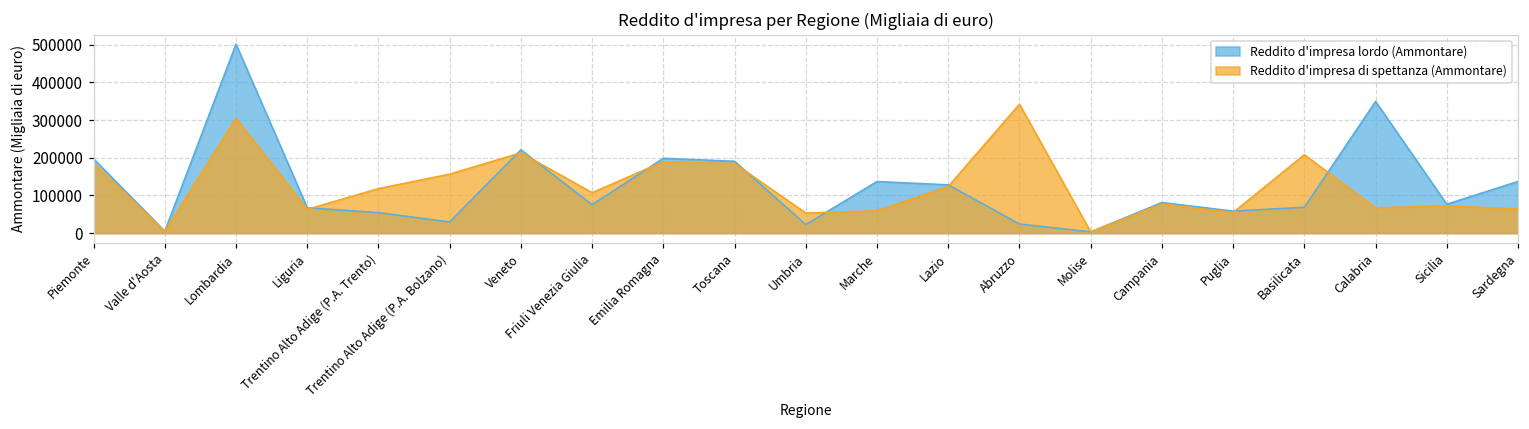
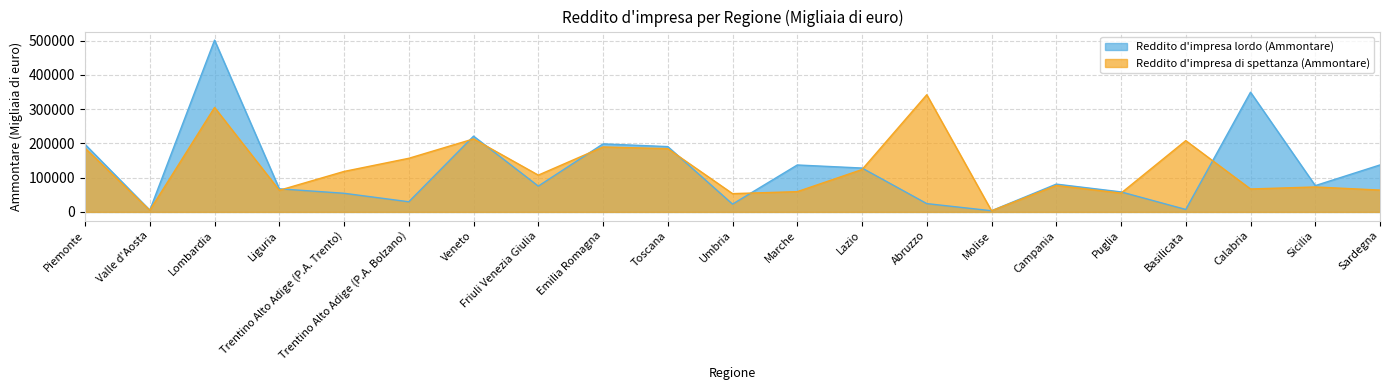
Reddito d'impresa lordo (Ammontare), Basilicata: 70000 -> 10000
